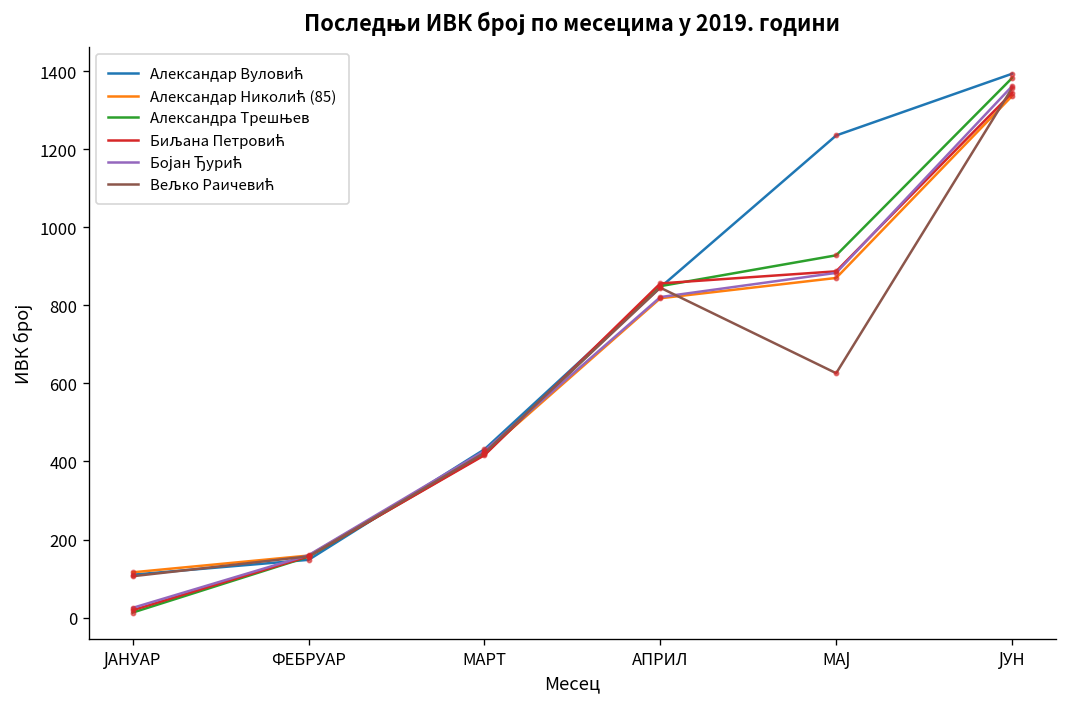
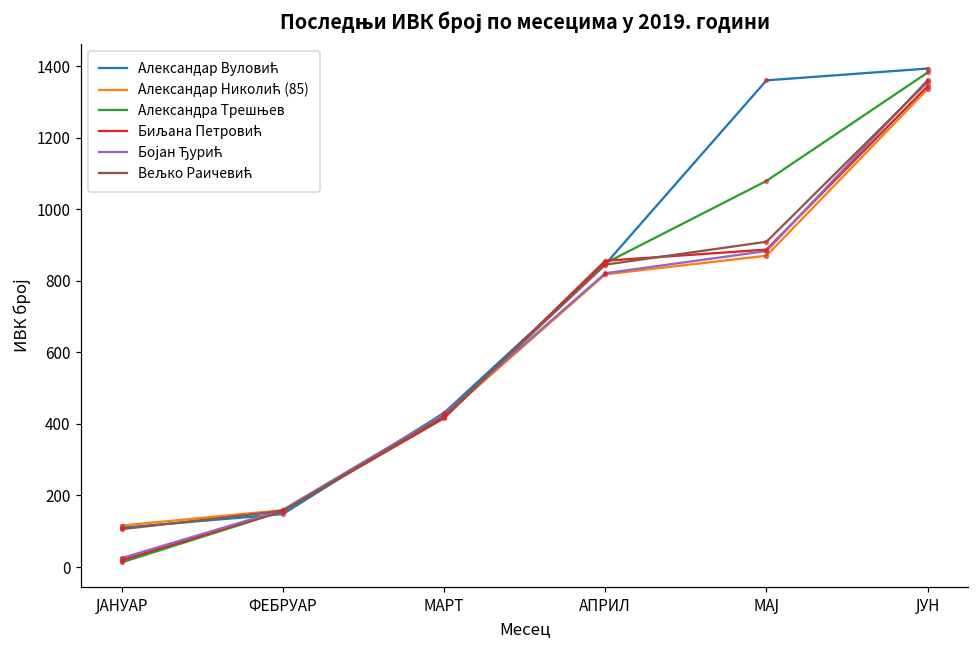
Александар Вуловић, МАЈ: 1240 -> 1360
Александра Трешњев, МАЈ: 930 -> 1080
Вељко Раичевић, МАЈ: 630 -> 910
